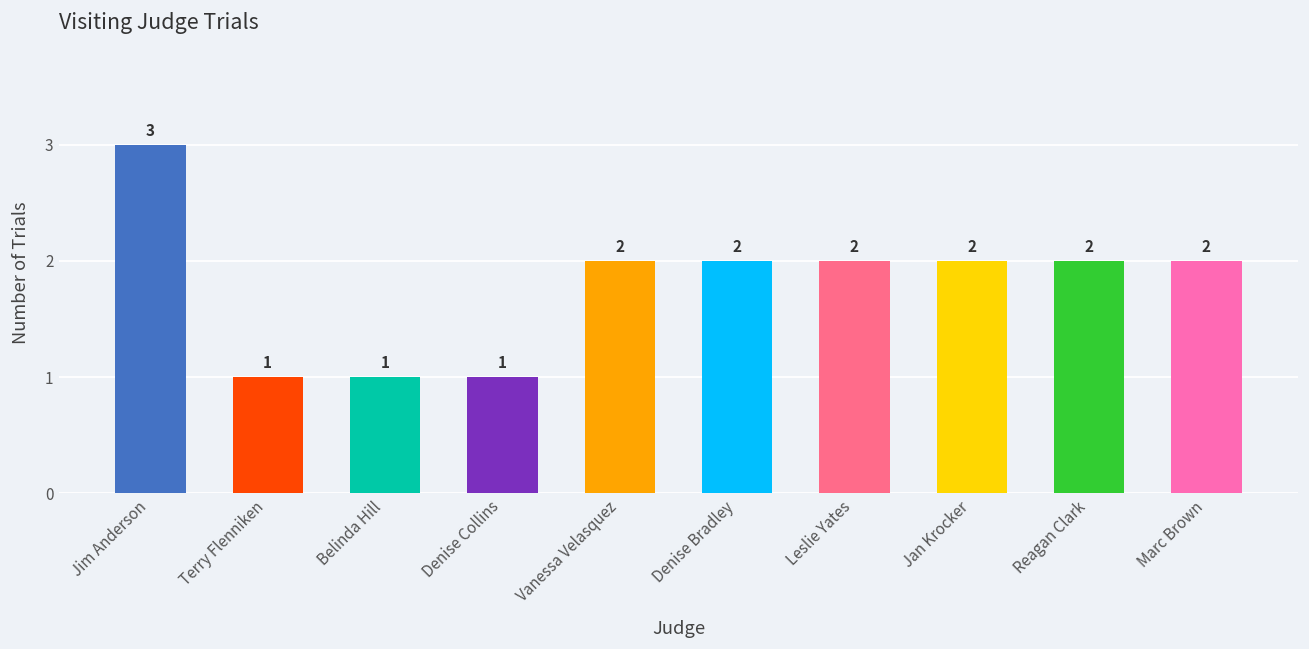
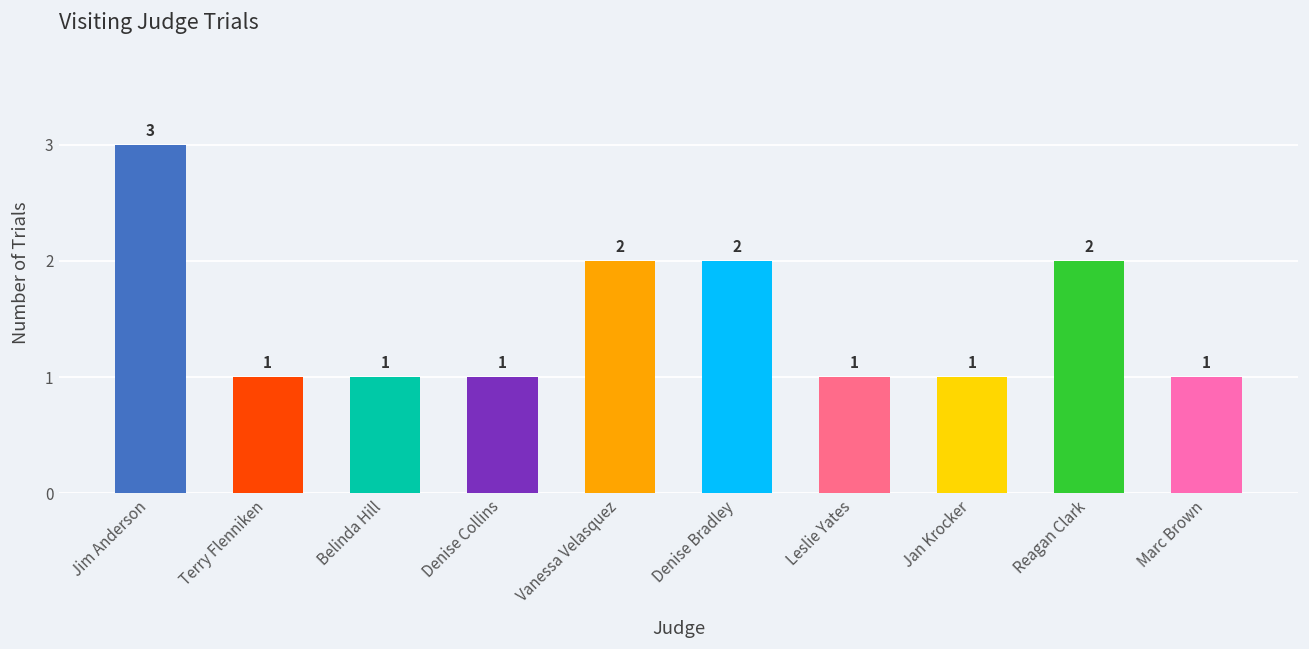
Leslie Yates: 2 -> 1
Jan Krocker: 2 -> 1
Marc Brown: 2 -> 1
